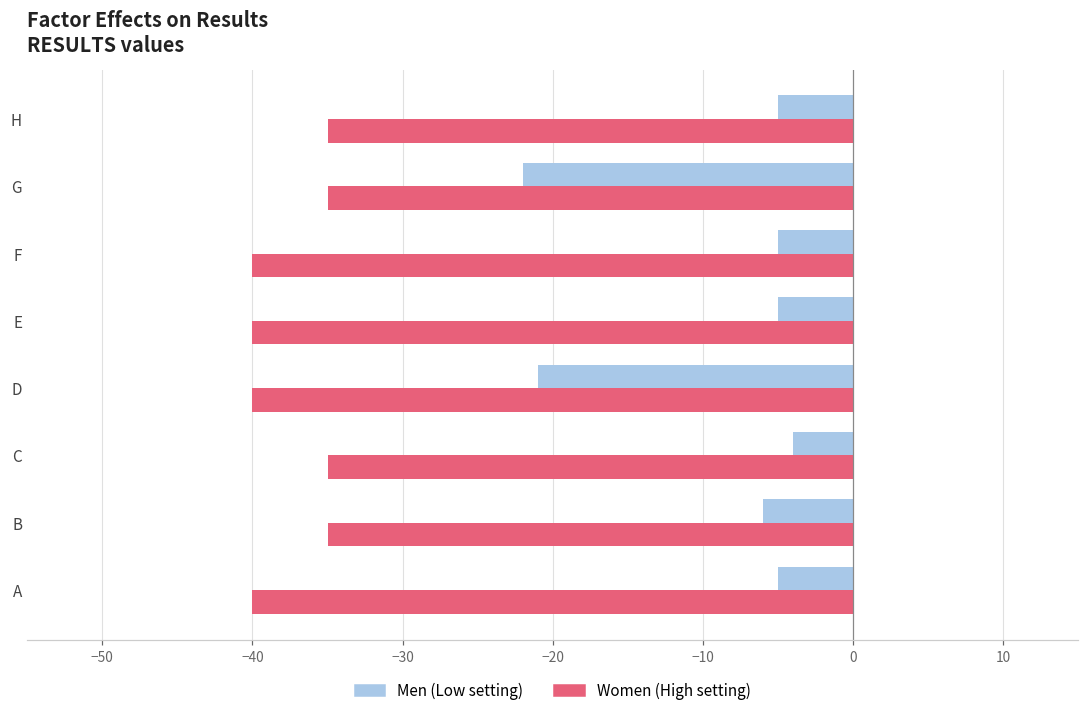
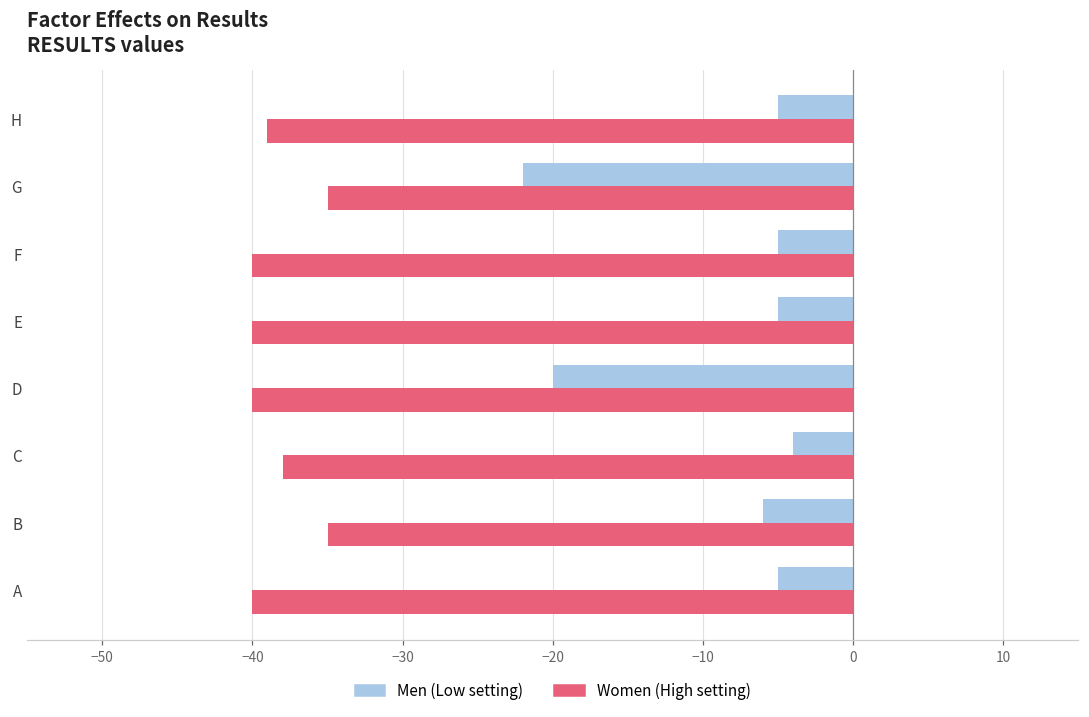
Women (High setting), H: -35 -> -39
Men (Low setting), D: -21 -> -20
Women (High setting), C: -35 -> -38
